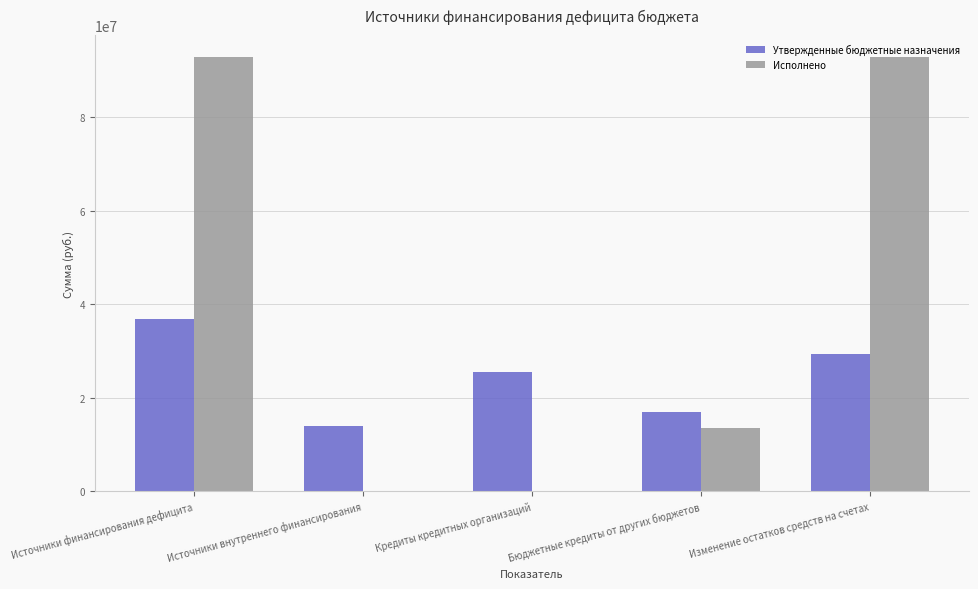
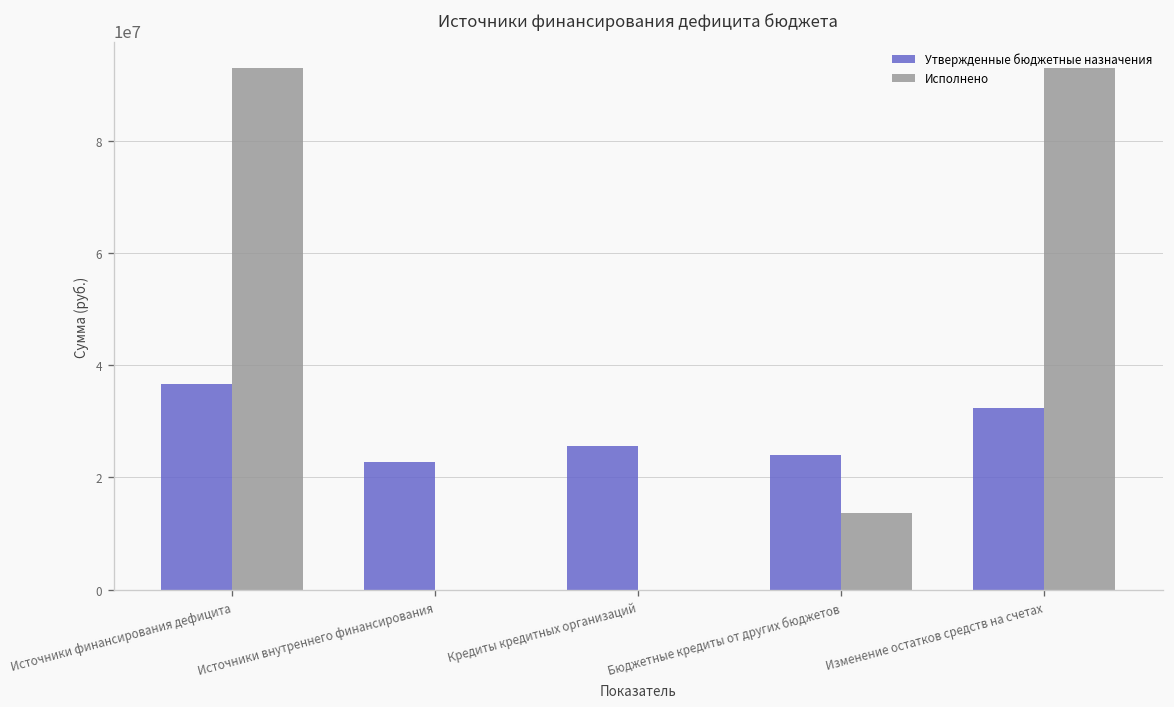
Утвержденные бюджетные назначения, Источники внутреннего финансирования: 14000000 -> 23000000
Утвержденные бюджетные назначения, Бюджетные кредиты от других бюджетов: 17000000 -> 24000000
Утвержденные бюджетные назначения, Изменение остатков средств на счетах: 29000000 -> 32000000
